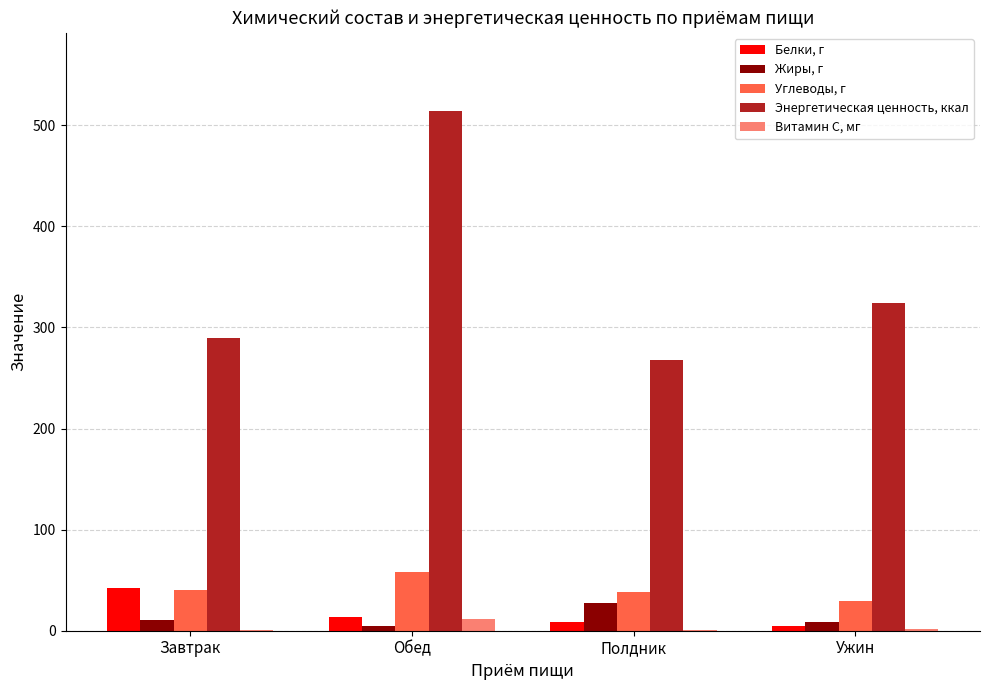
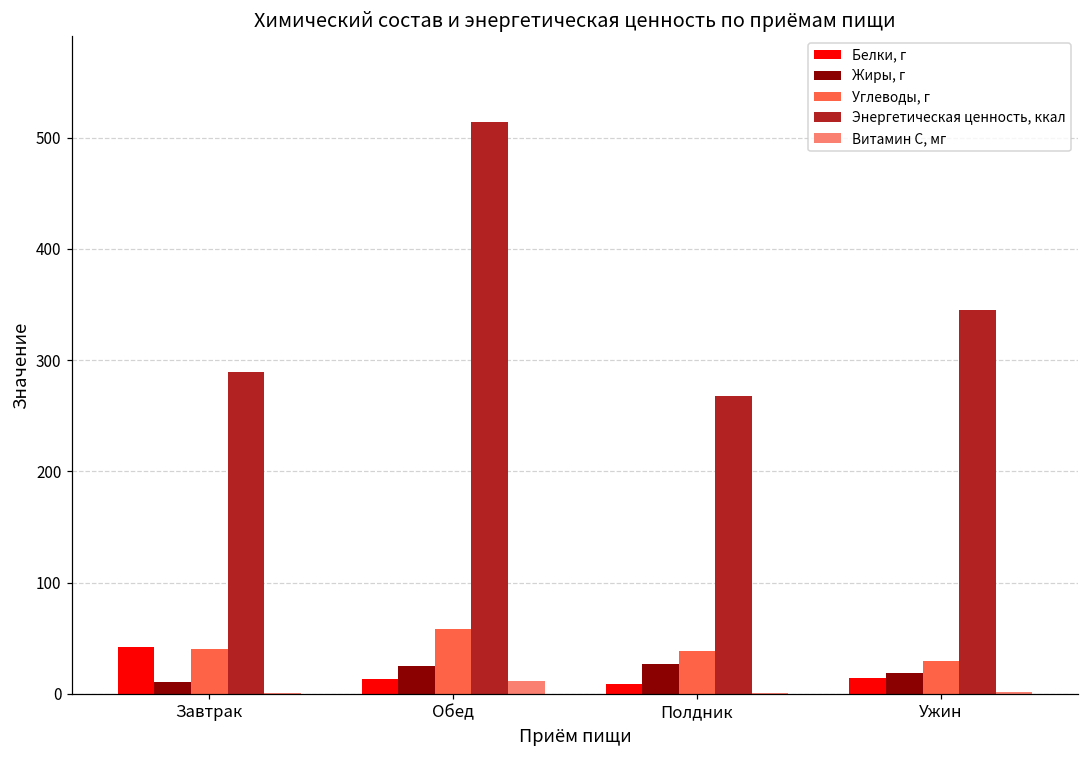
Жиры, г, Обед: 4 -> 25
Белки, г, Ужин: 5 -> 14
Жиры, г, Ужин: 8 -> 19
Энергетическая ценность, ккал, Ужин: 324 -> 345
